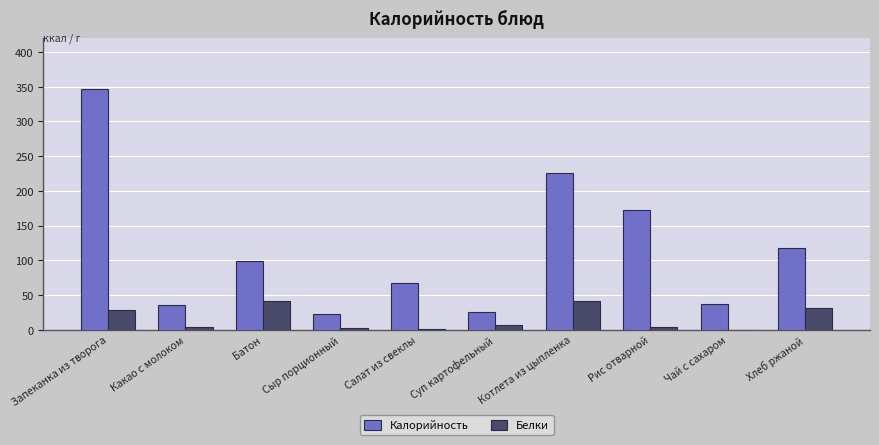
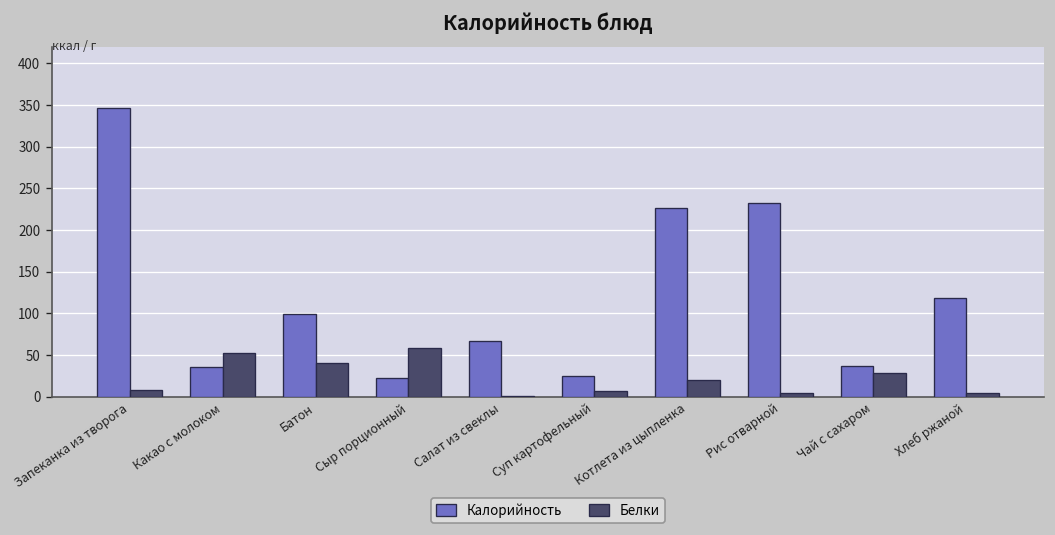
Белки, Запеканка из творога: 30 -> 10
Белки, Какао с молоком: 0 -> 50
Белки, Сыр порционный: 0 -> 60
Белки, Котлета из цыпленка: 40 -> 20
Калорийность, Рис отварной: 170 -> 230
Белки, Чай с сахаром: 0 -> 30
Белки, Хлеб ржаной: 30 -> 0
